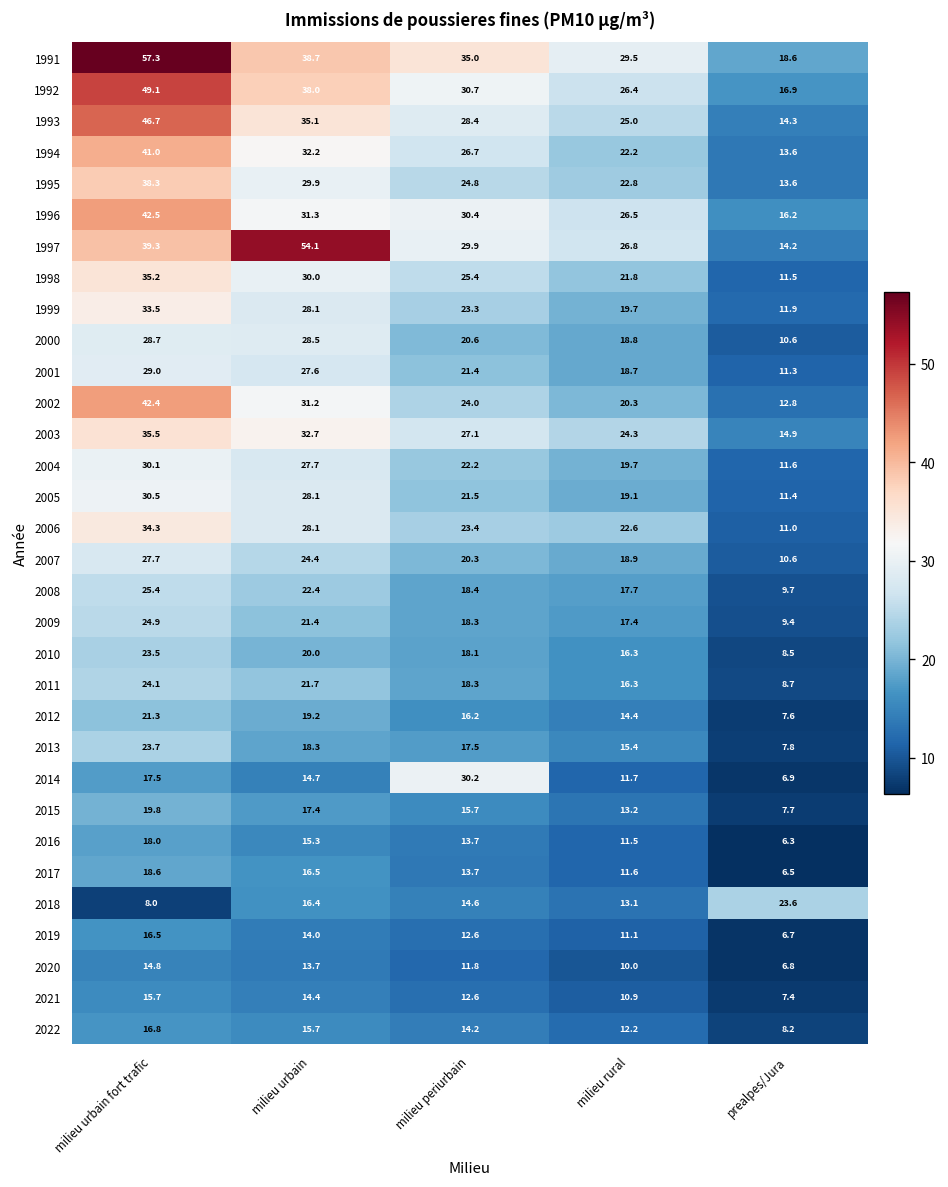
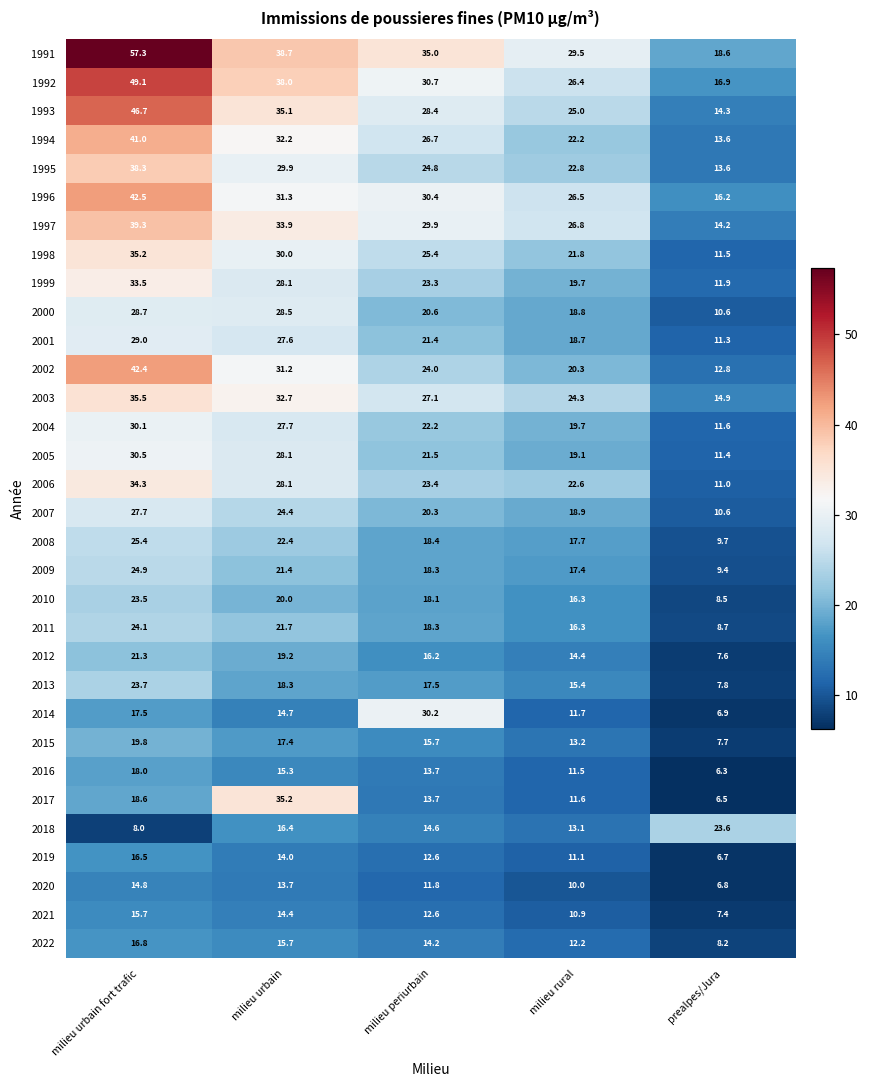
1997, milieu urbain: 54.1 -> 33.9
2017, milieu urbain: 16.5 -> 35.2
